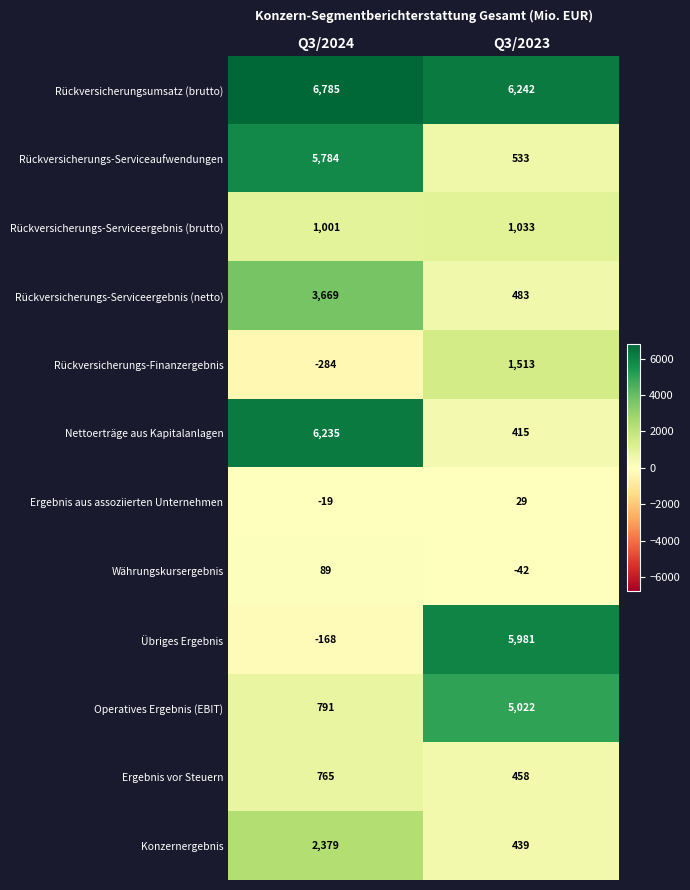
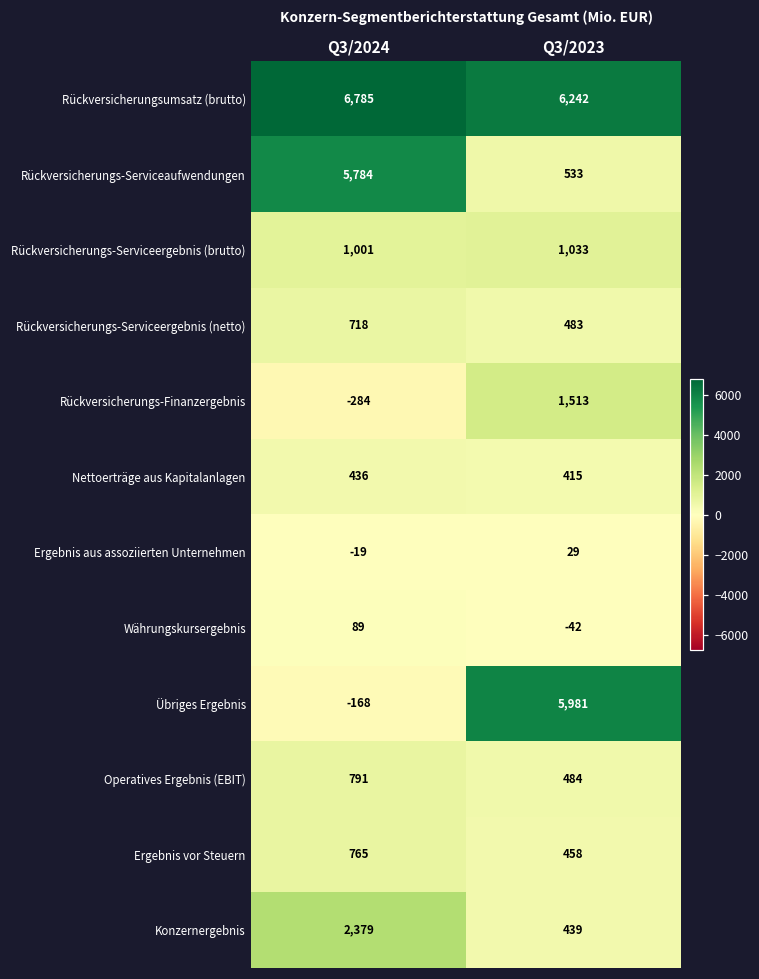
Rückversicherungs-Serviceergebnis (netto), Q3/2024: 3,669 -> 718
Nettoerträge aus Kapitalanlagen, Q3/2024: 6,235 -> 436
Operatives Ergebnis (EBIT), Q3/2023: 5,022 -> 484
